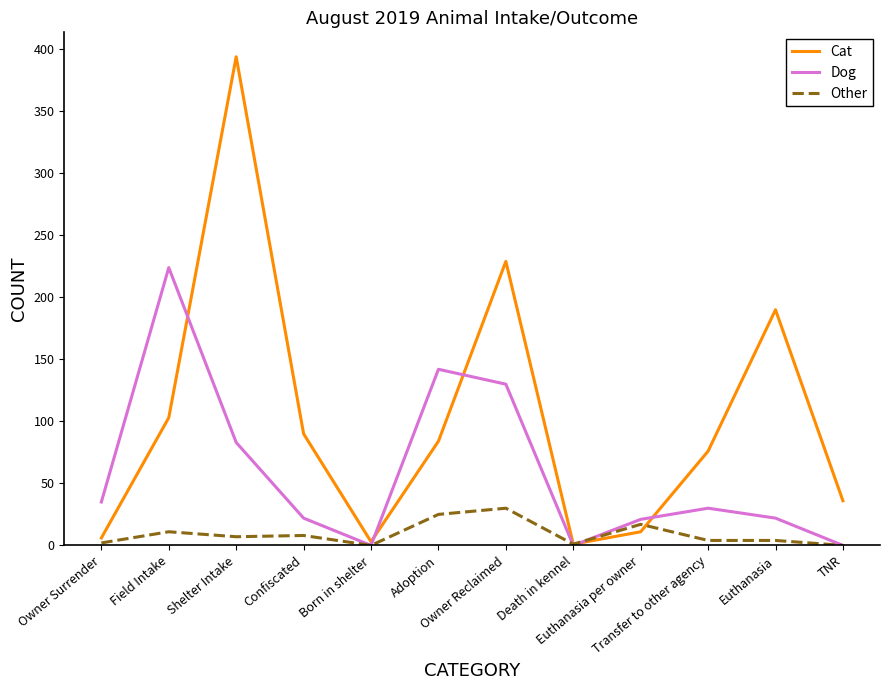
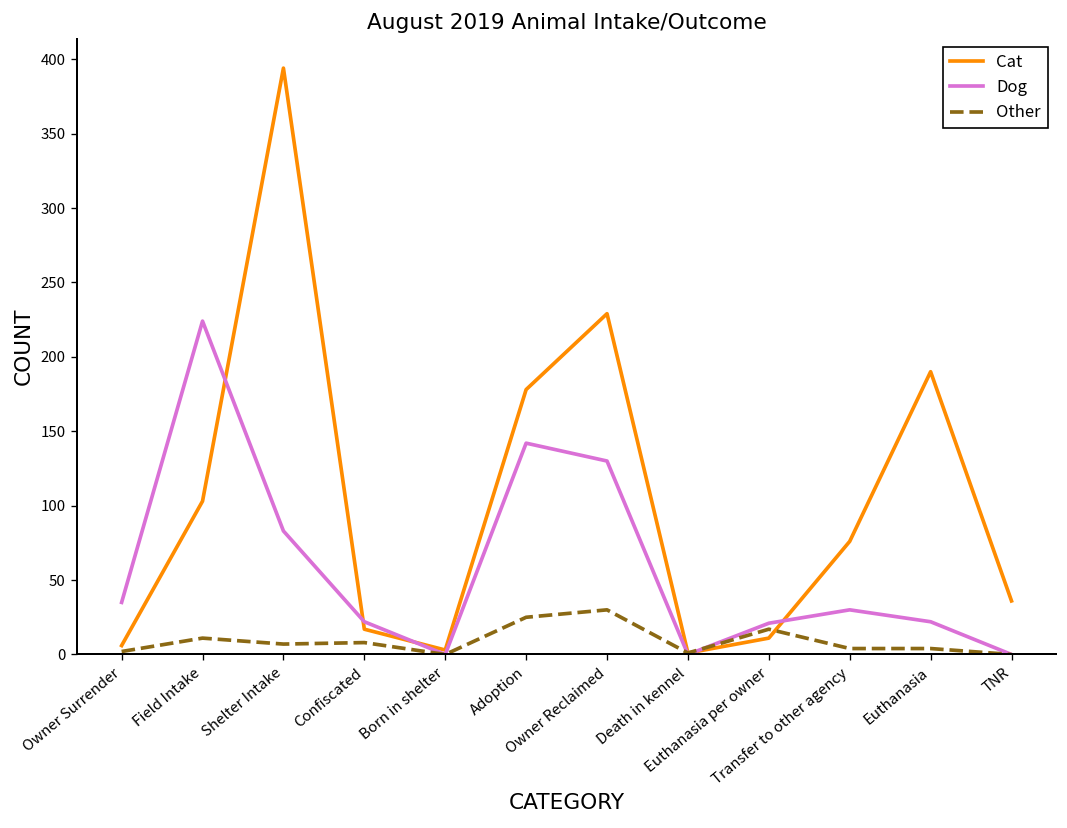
Cat, Confiscated: 90 -> 17
Cat, Adoption: 84 -> 178
